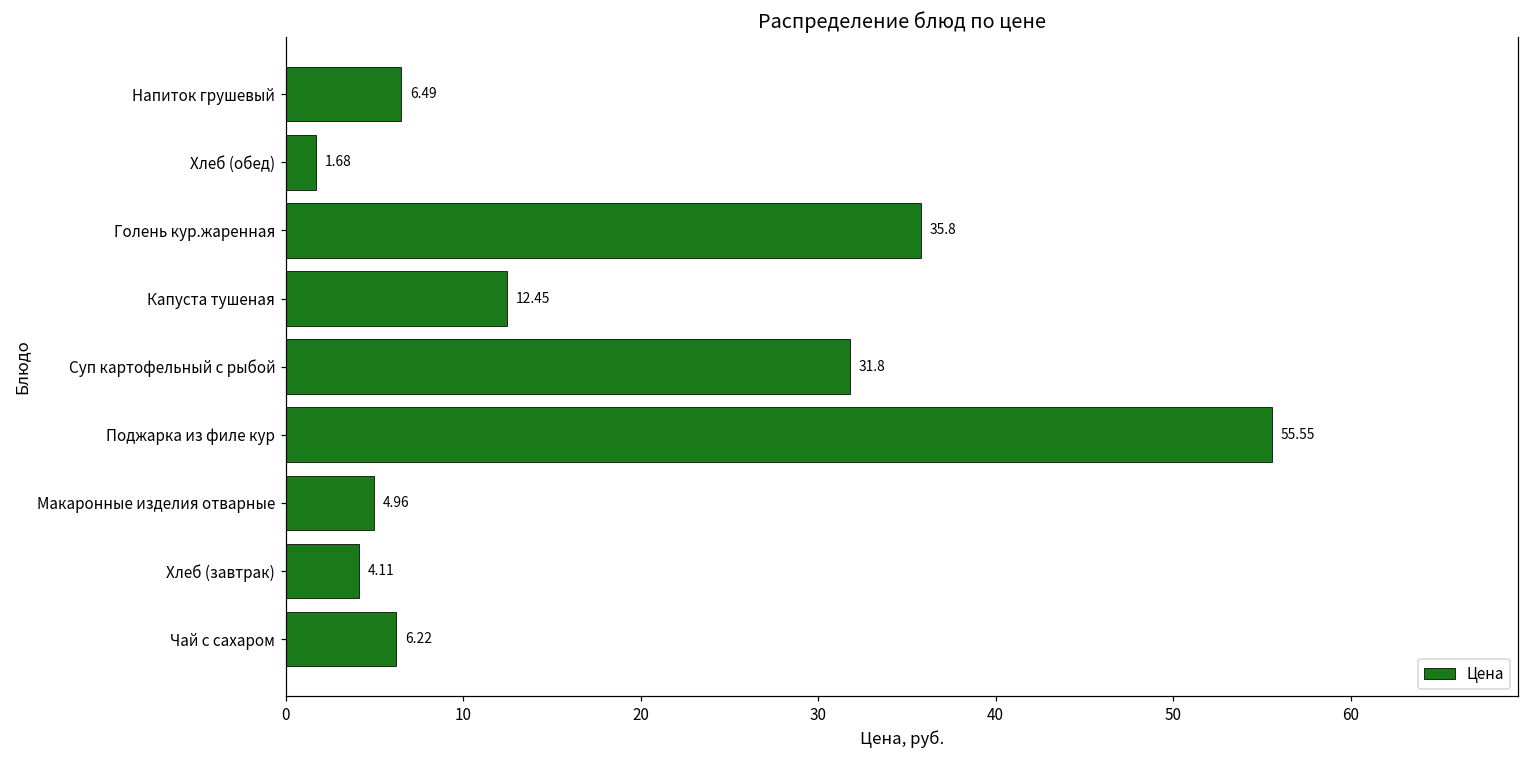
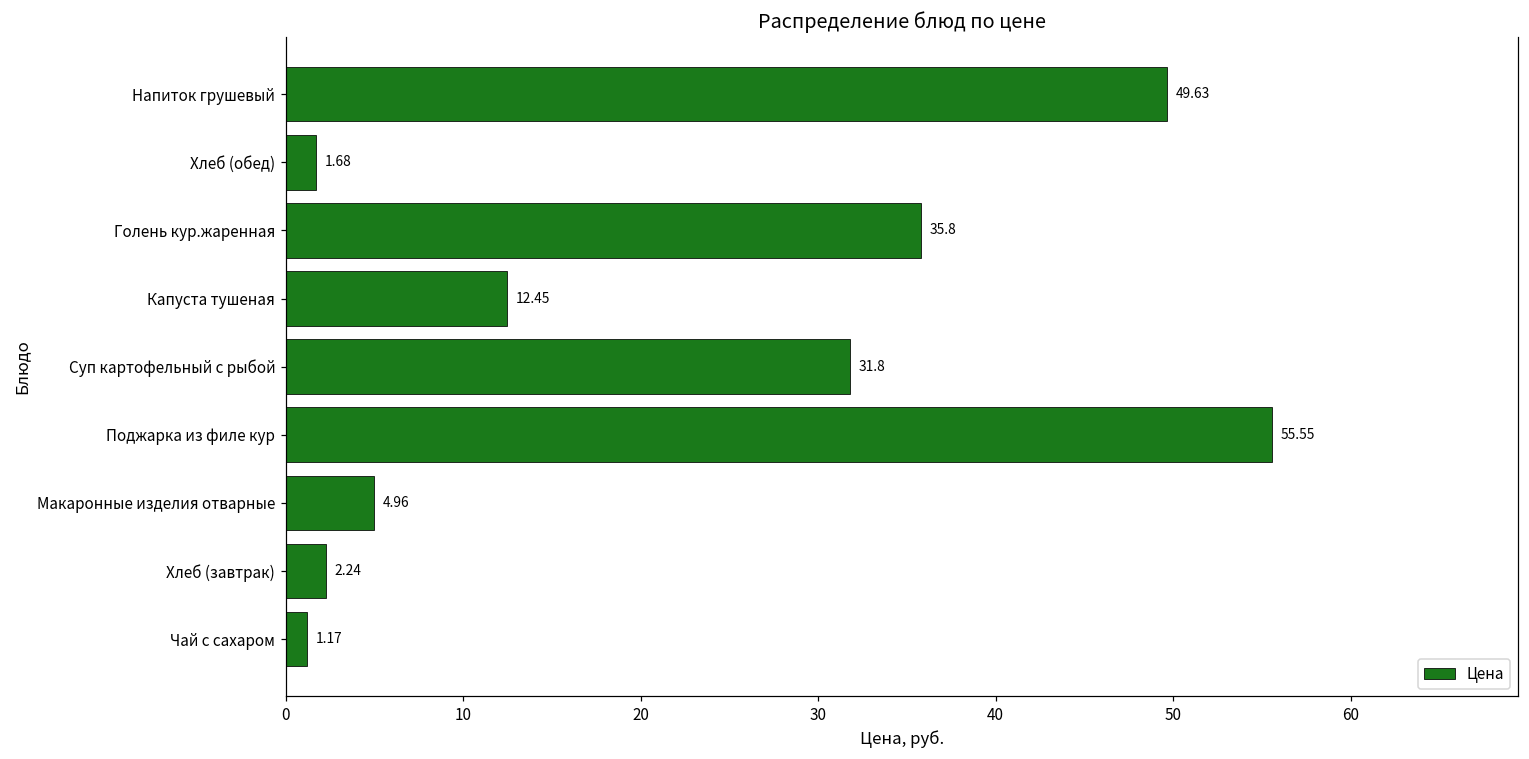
Напиток грушевый: 6.49 -> 49.63
Хлеб (завтрак): 4.11 -> 2.24
Чай с сахаром: 6.22 -> 1.17
